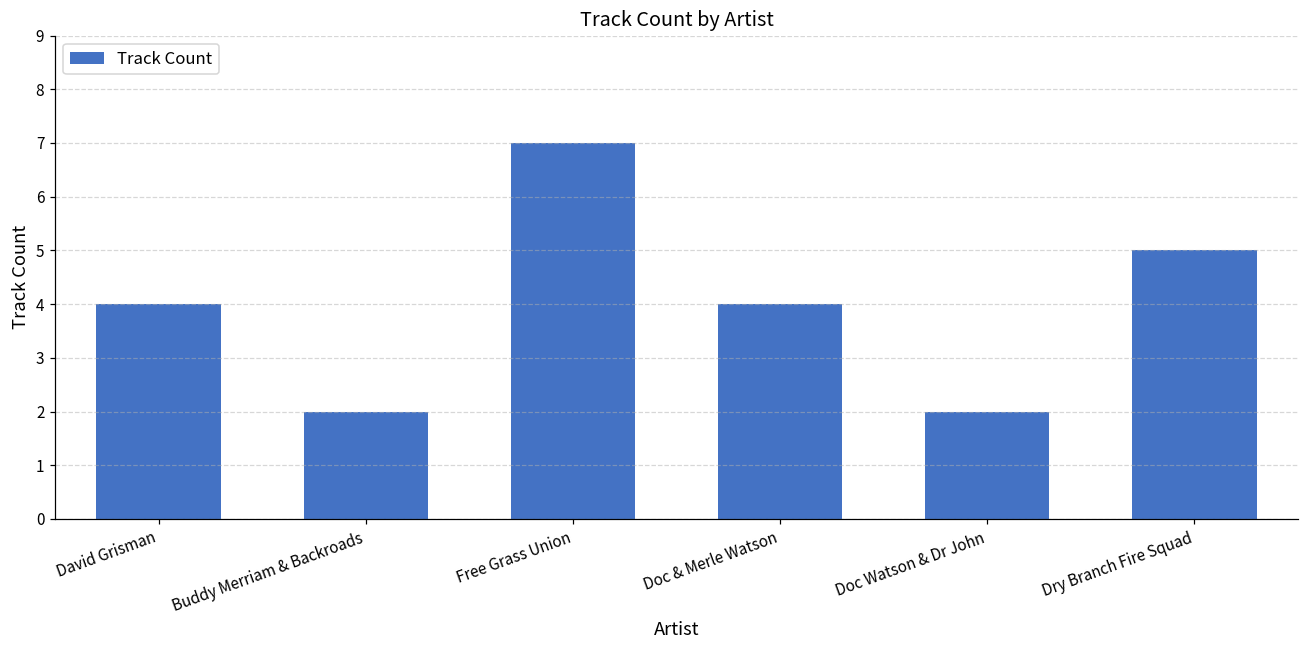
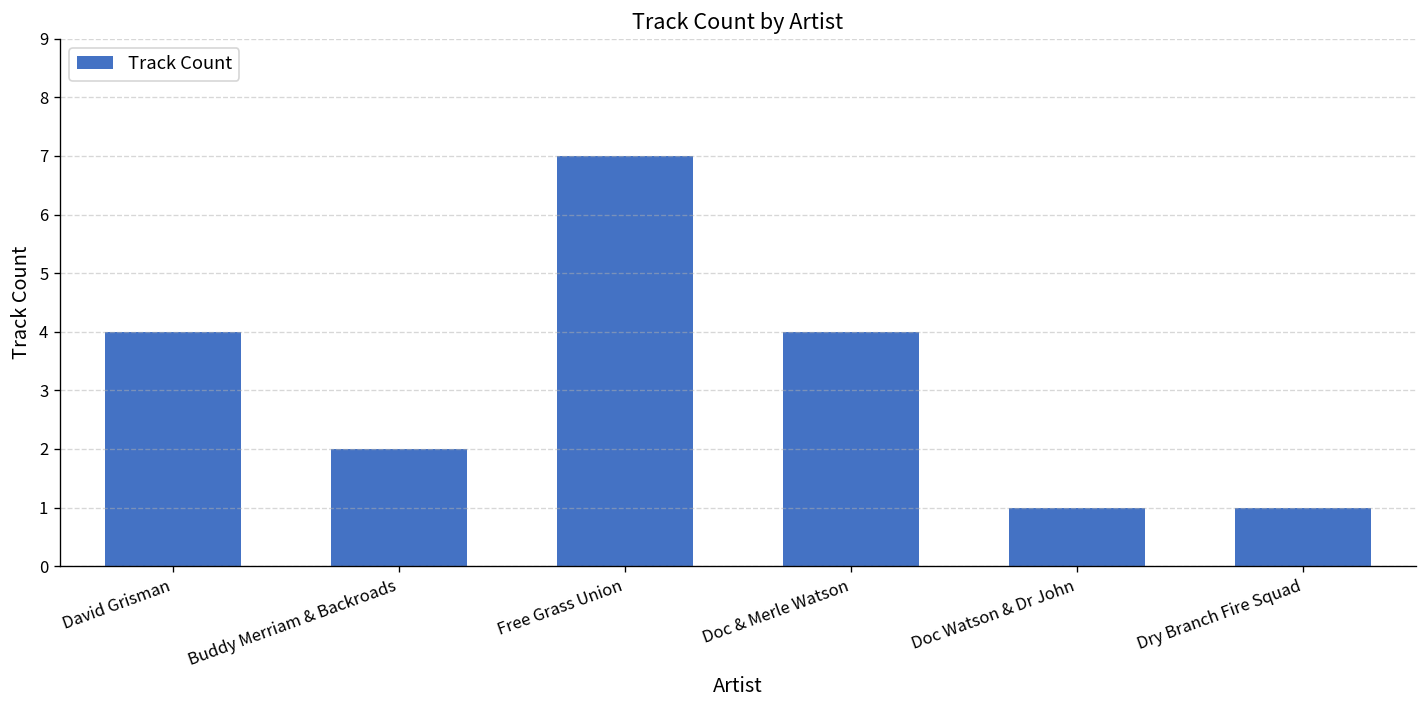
Doc Watson & Dr John: 2 -> 1
Dry Branch Fire Squad: 5 -> 1
